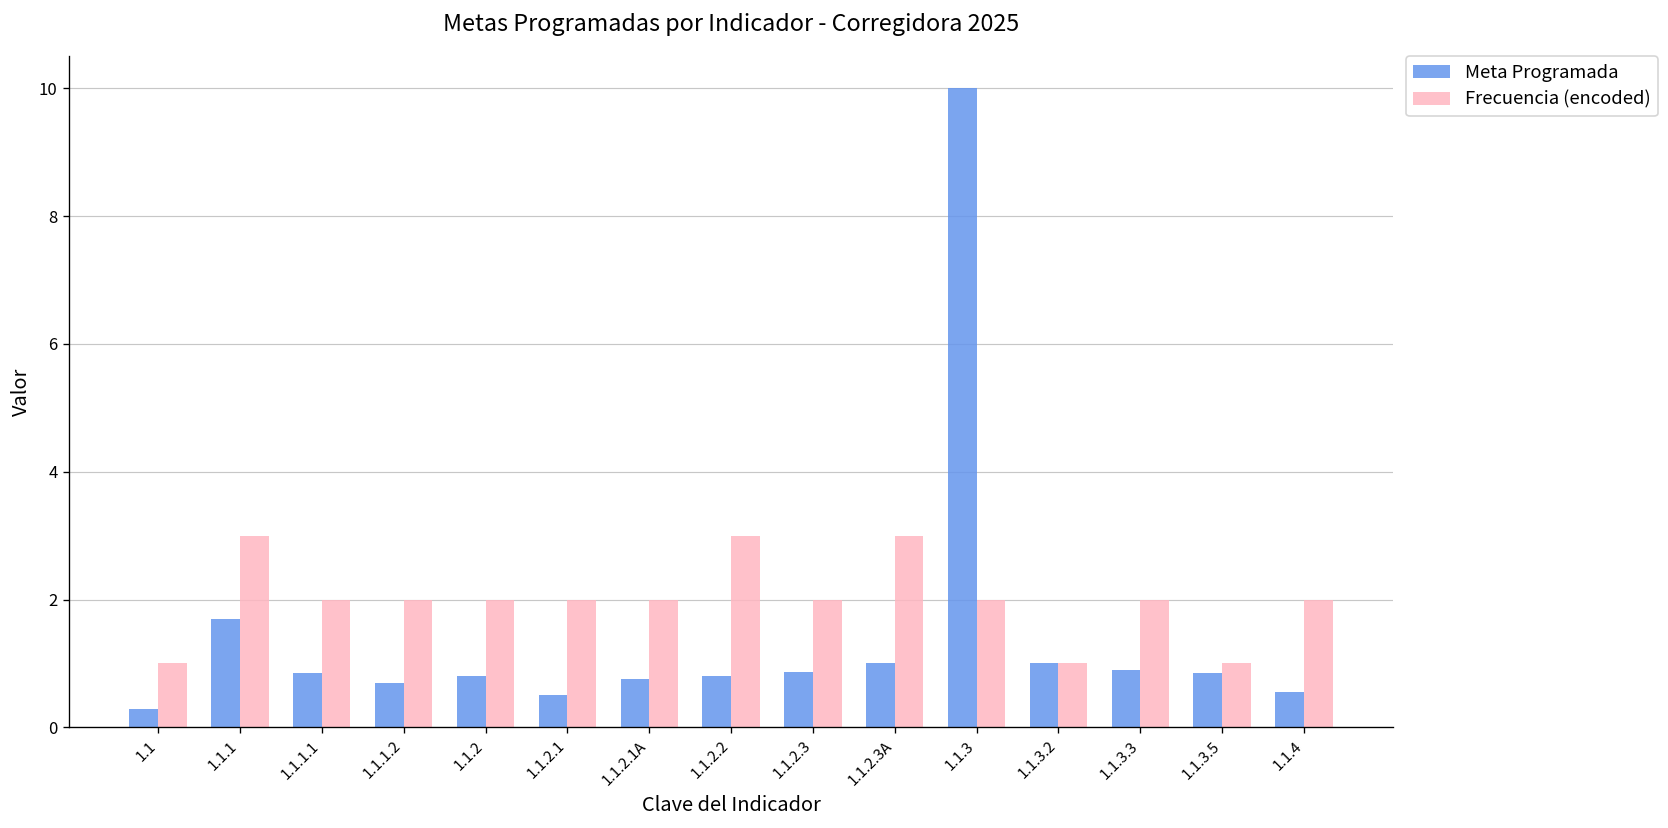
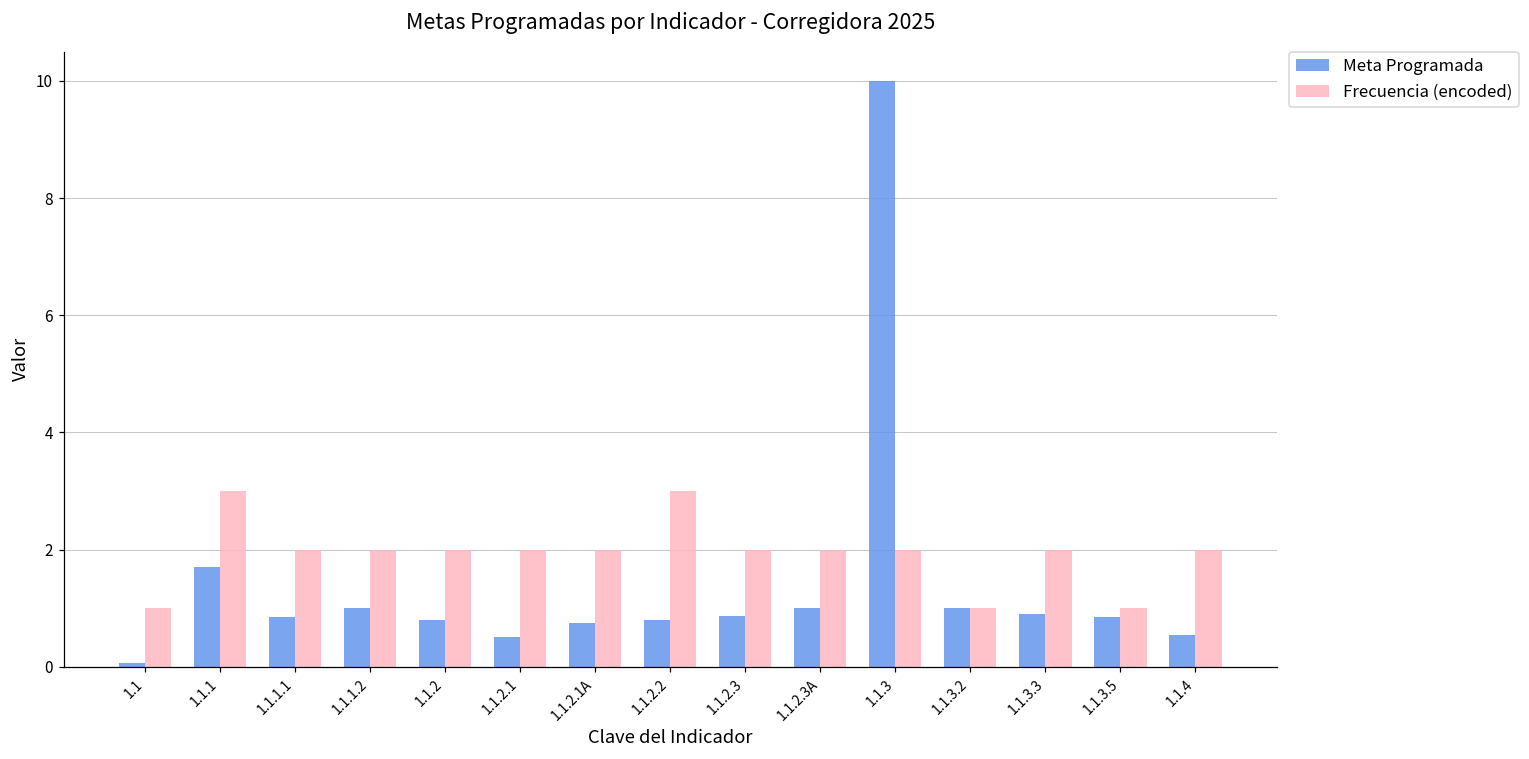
Meta Programada, 1.1: 0.3 -> 0.1
Meta Programada, 1.1.1.2: 0.7 -> 1.0
Frecuencia (encoded), 1.1.2.3A: 3 -> 2
